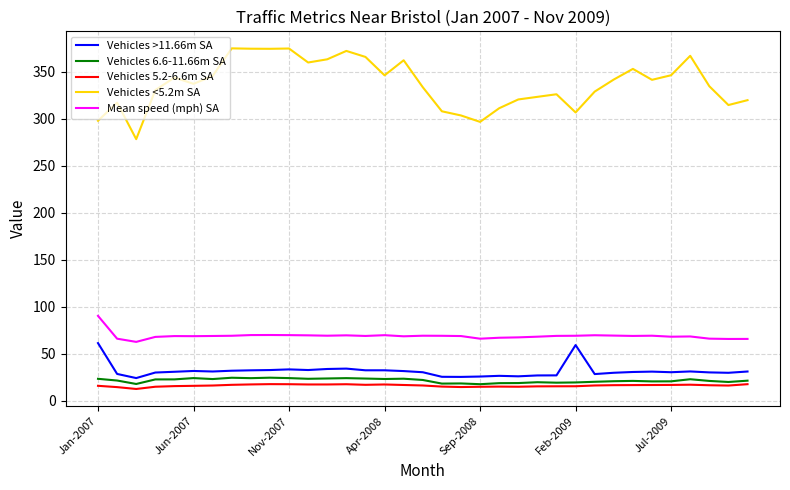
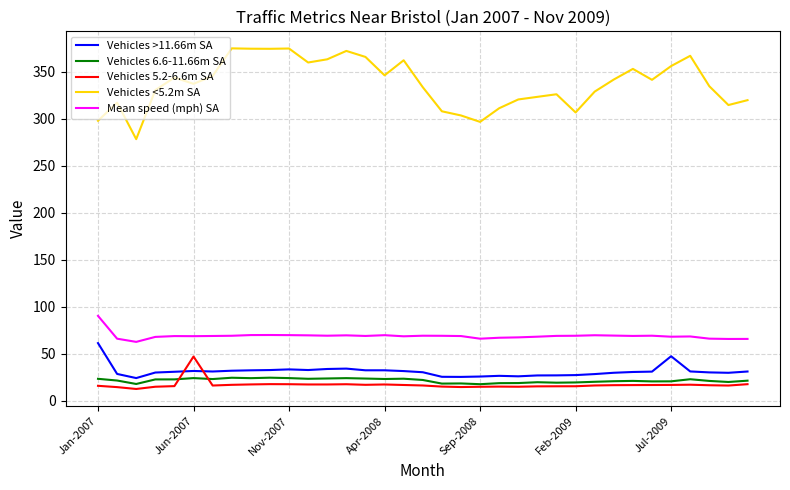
Vehicles 5.2-6.6m SA, Jun-2007: 20 -> 50
Vehicles >11.66m SA, Feb-2009: 60 -> 30
Vehicles >11.66m SA, Jul-2009: 30 -> 50
Vehicles <5.2m SA, Jul-2009: 350 -> 360
